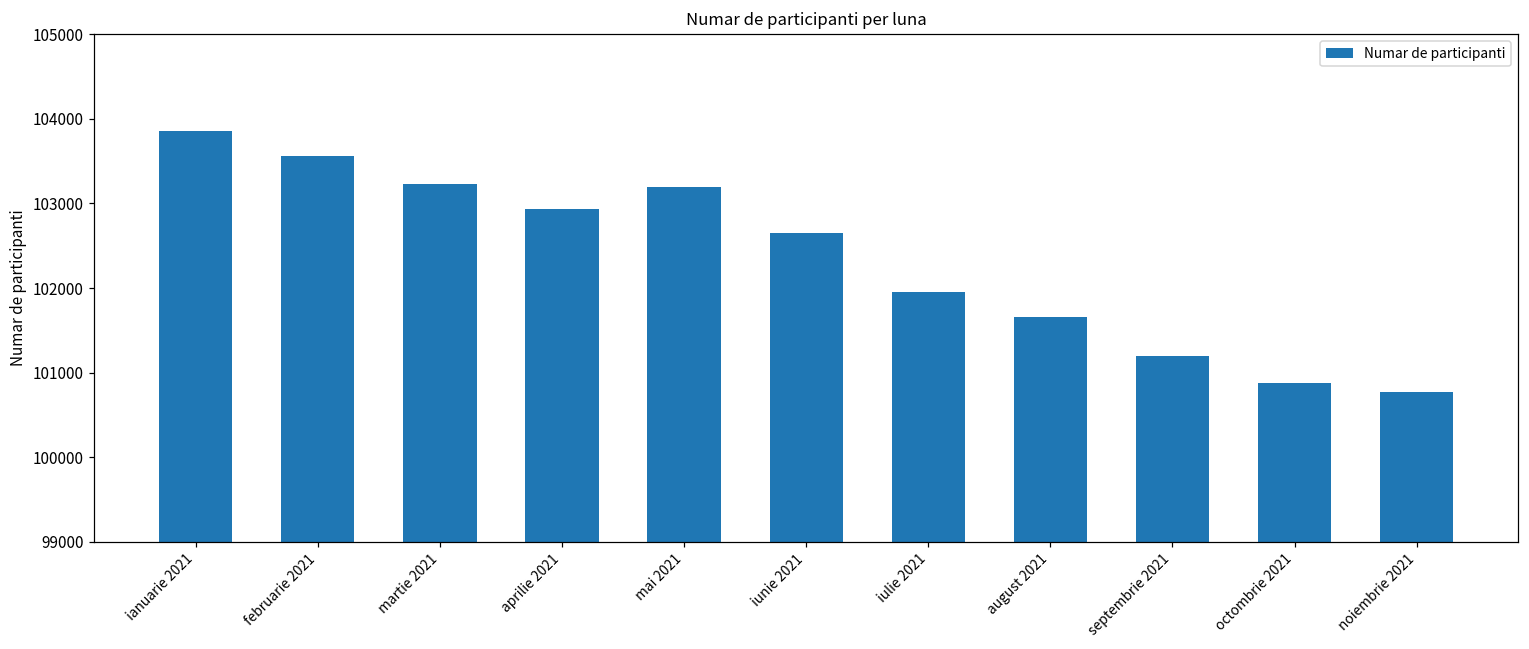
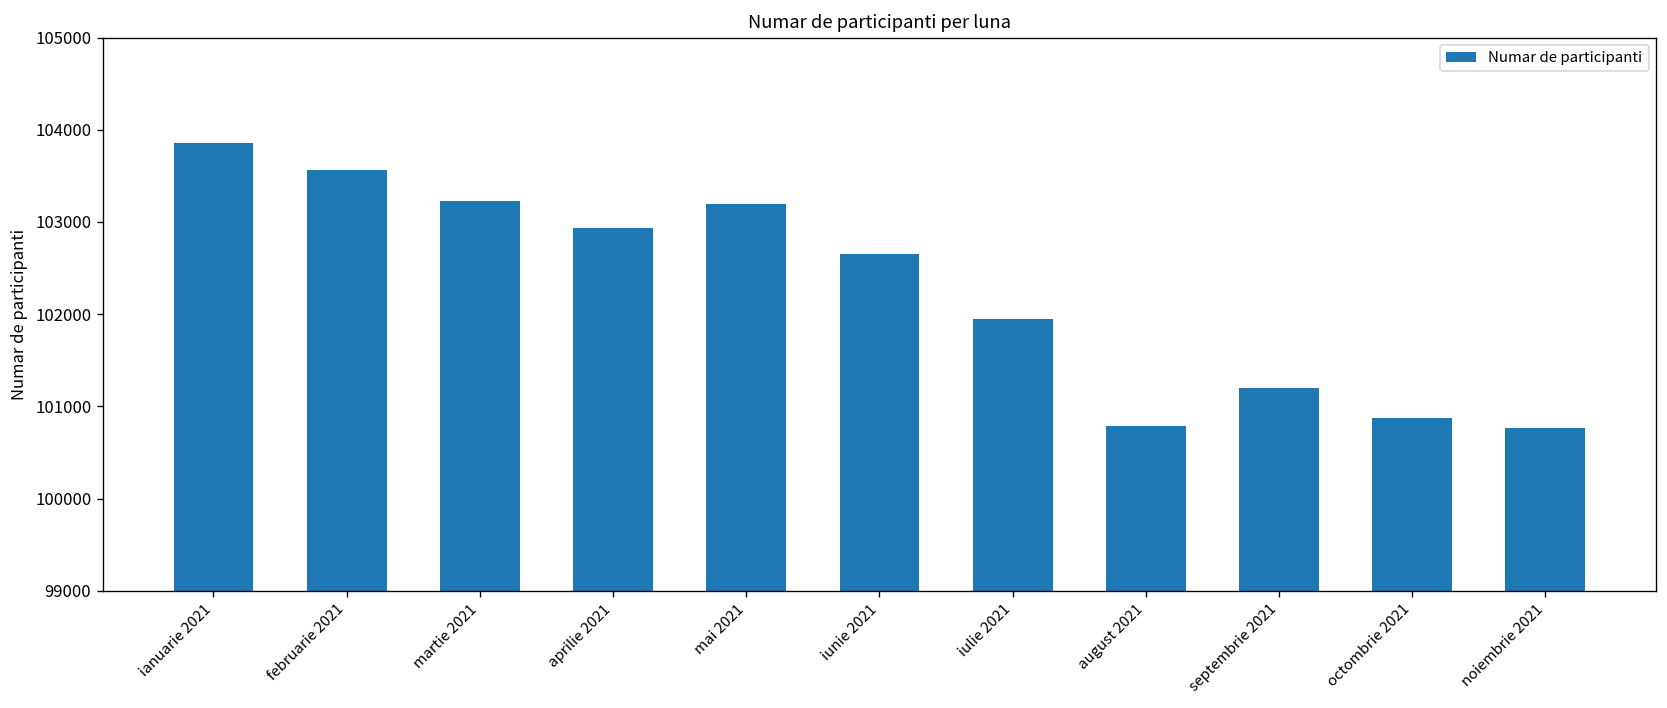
august 2021: 101700 -> 100800
